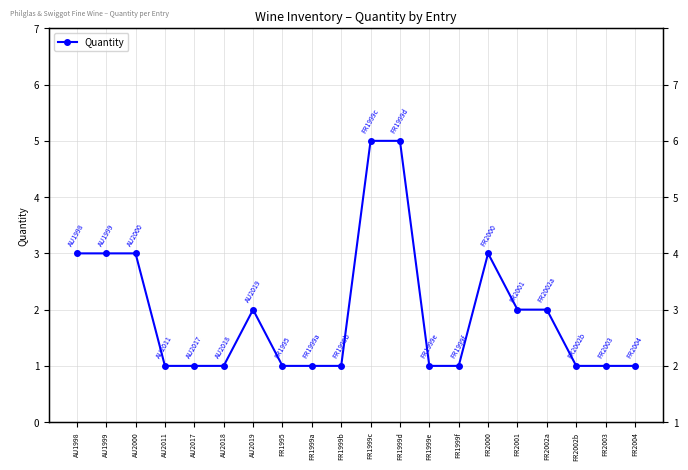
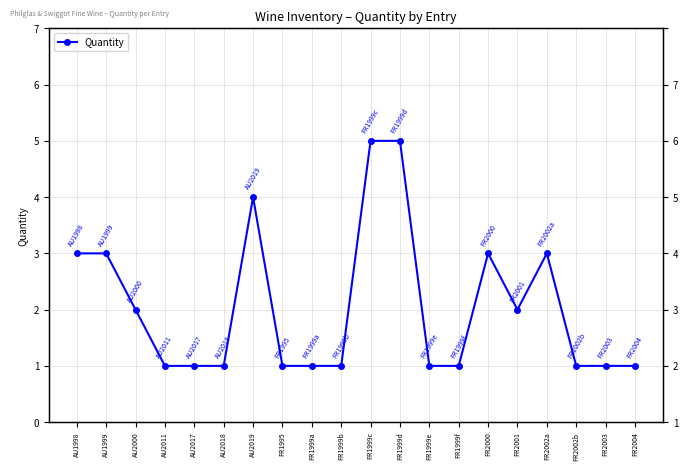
AU2000: 3 -> 2
AU2019: 2 -> 4
FR2002a: 2 -> 3
